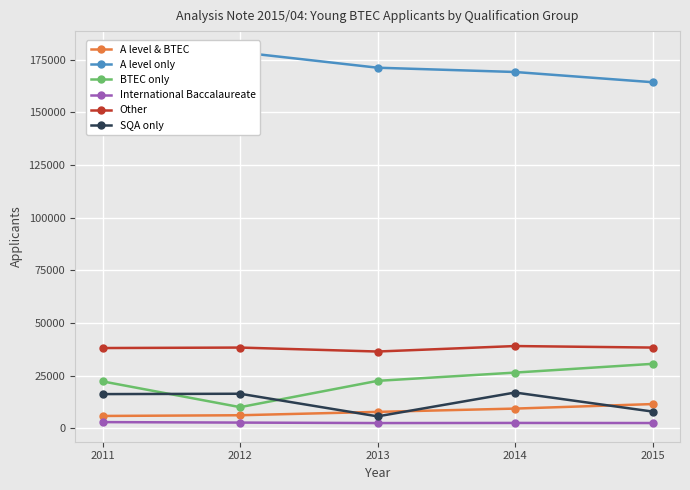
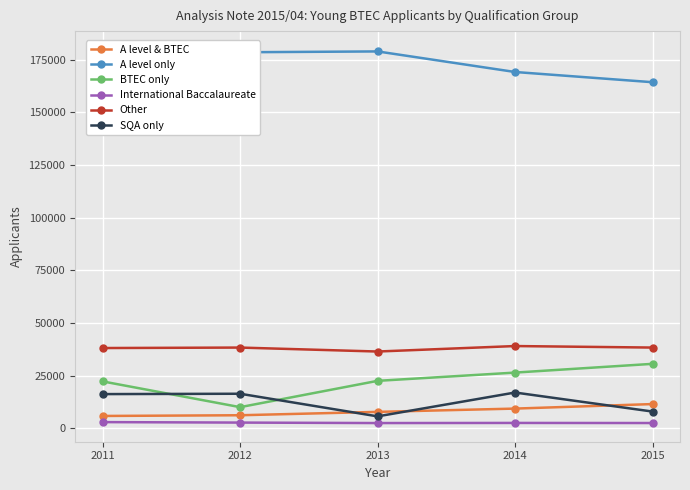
A level only, 2013: 171000 -> 179000
